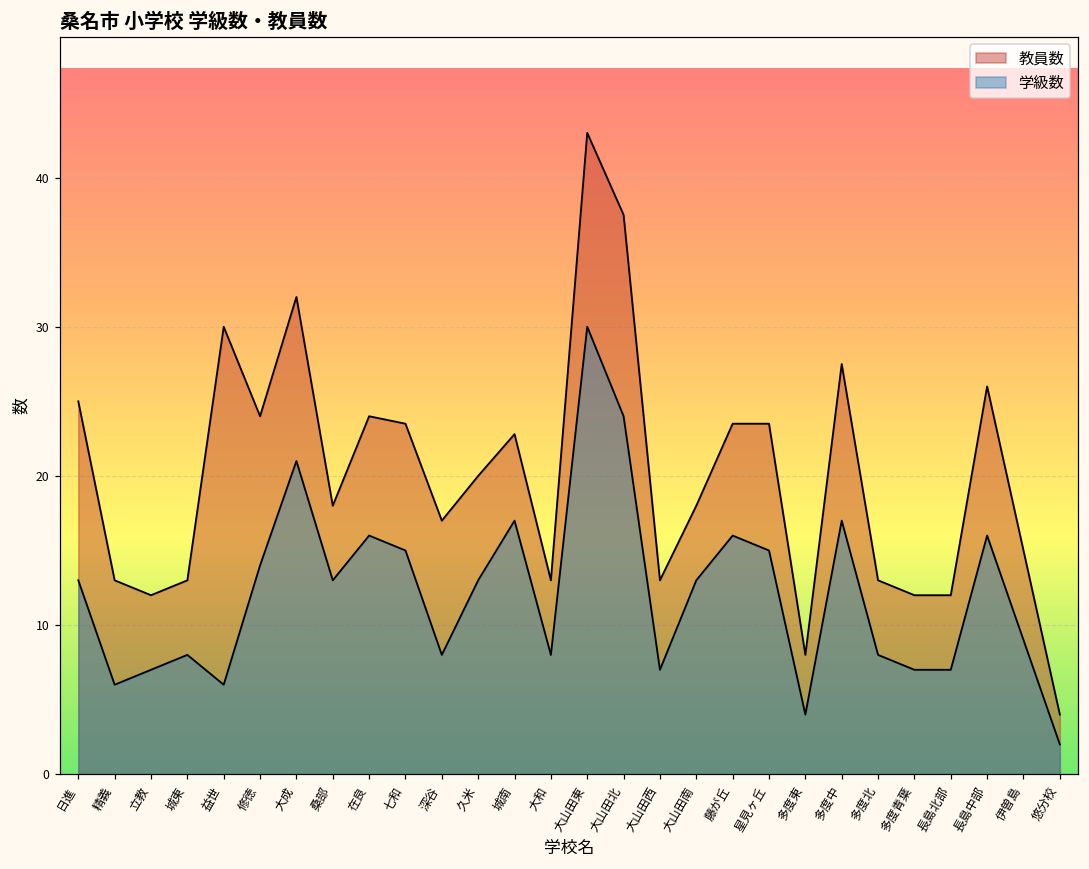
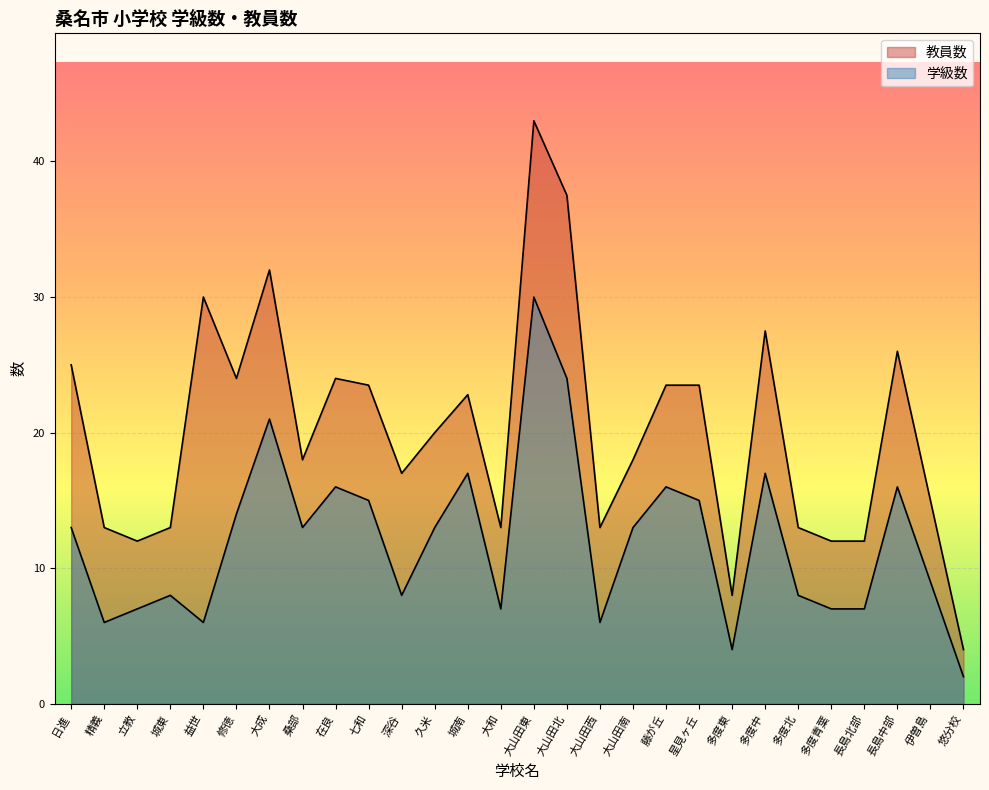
学級数, 大和: 8 -> 7
学級数, 大山田西: 7 -> 6
